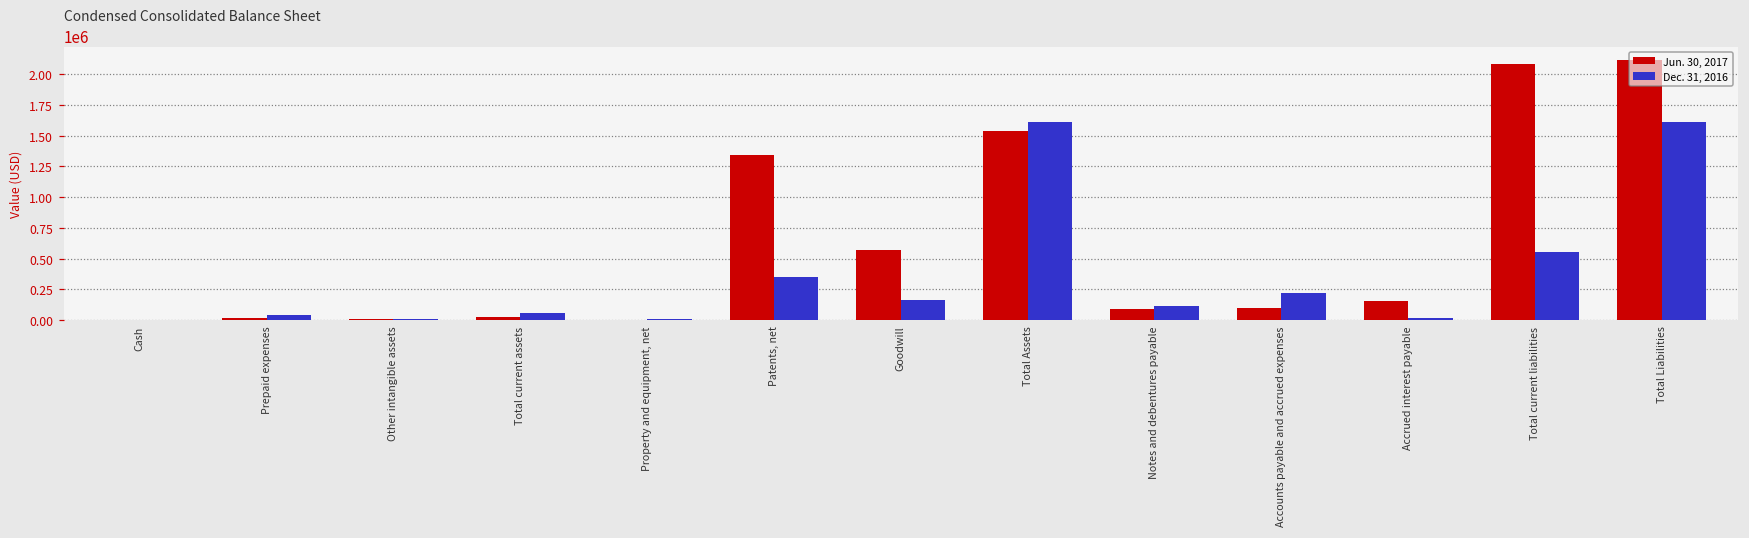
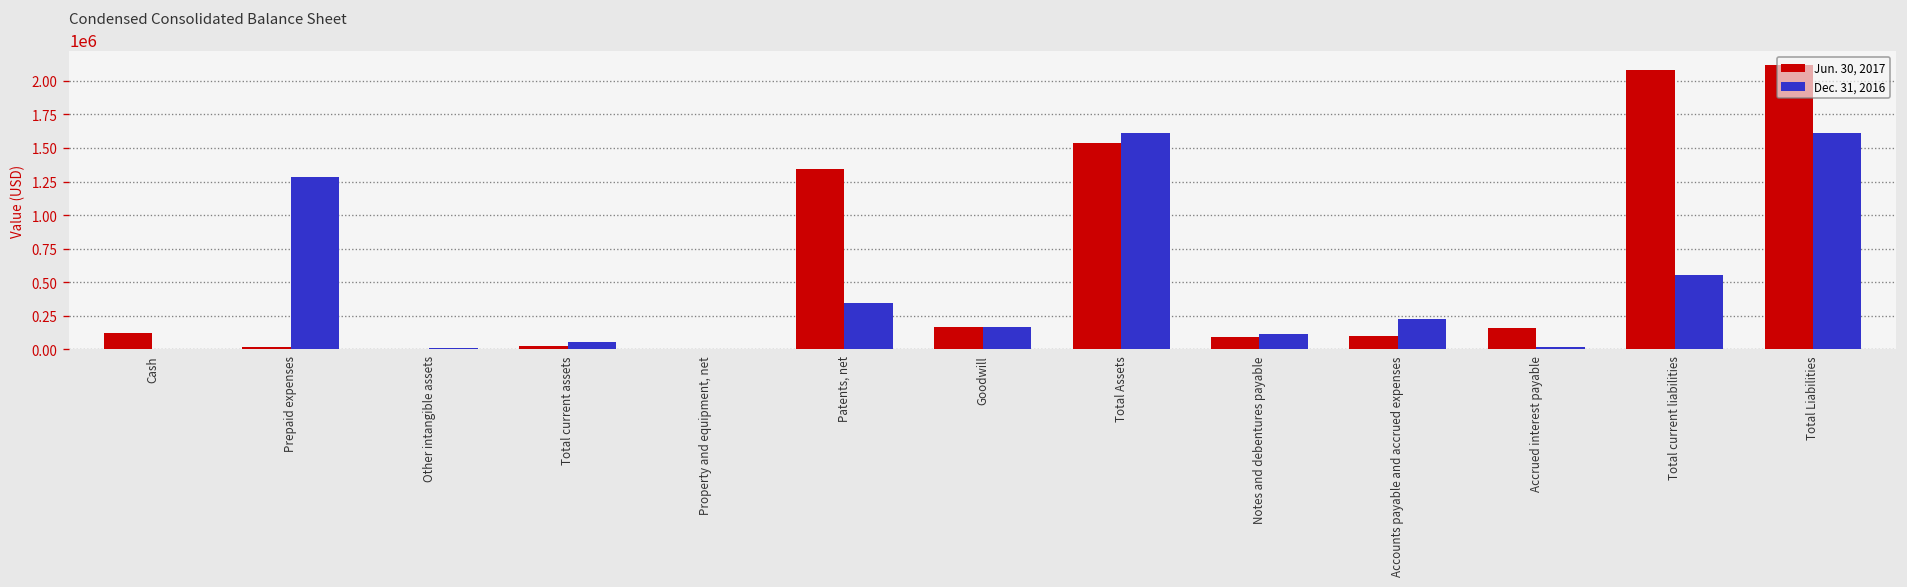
Jun. 30, 2017, Cash: 10000 -> 120000
Dec. 31, 2016, Prepaid expenses: 40000 -> 1290000
Jun. 30, 2017, Goodwill: 570000 -> 170000
